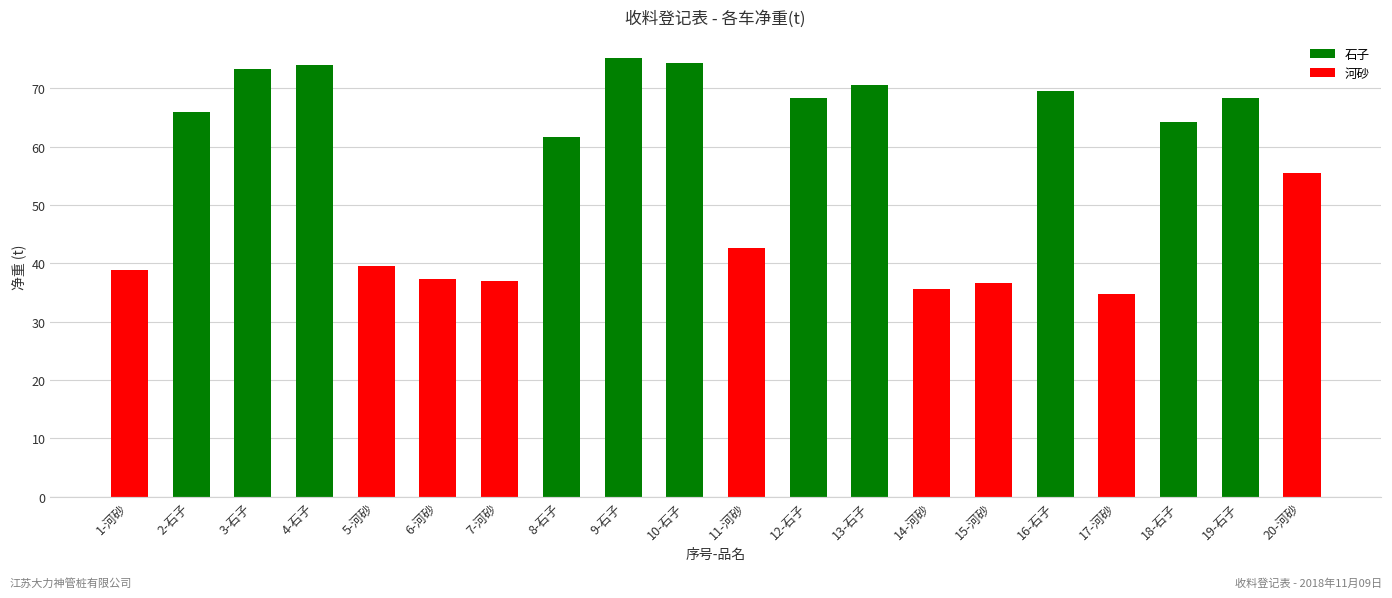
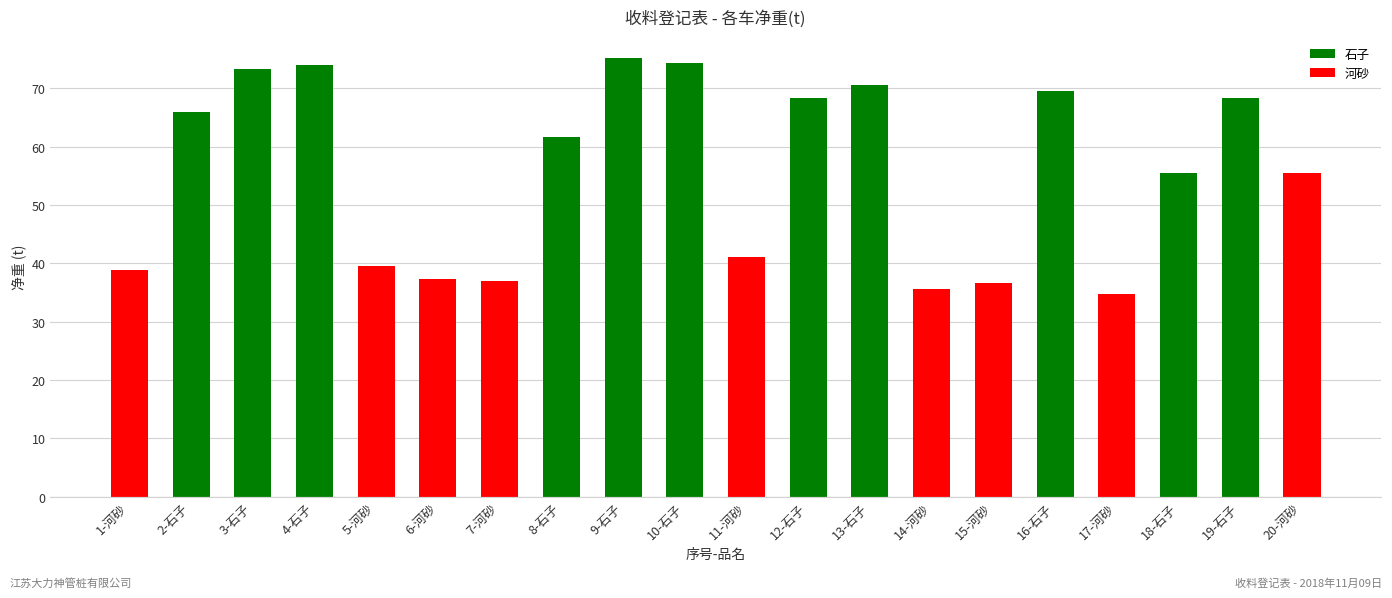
11-河砂: 43 -> 41
18-石子: 64 -> 56
